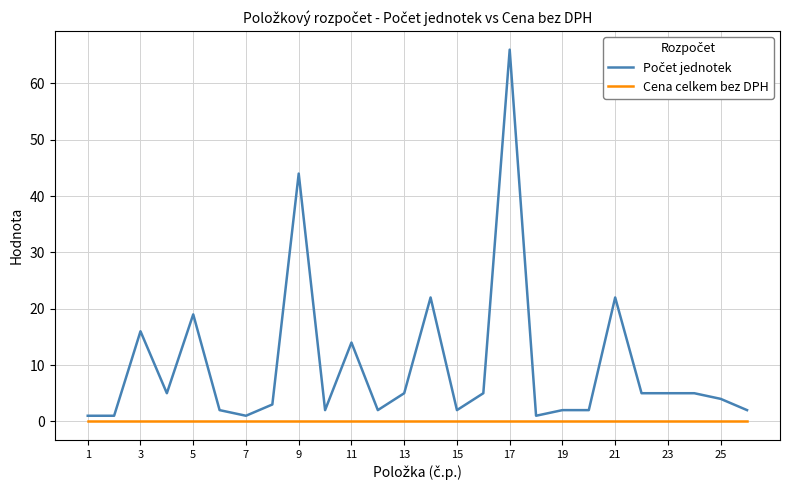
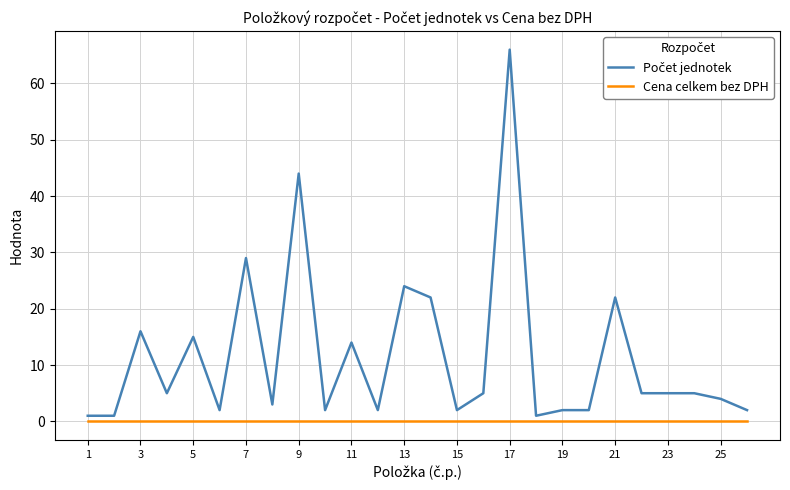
Počet jednotek, 5: 19 -> 15
Počet jednotek, 7: 1 -> 29
Počet jednotek, 13: 5 -> 24
